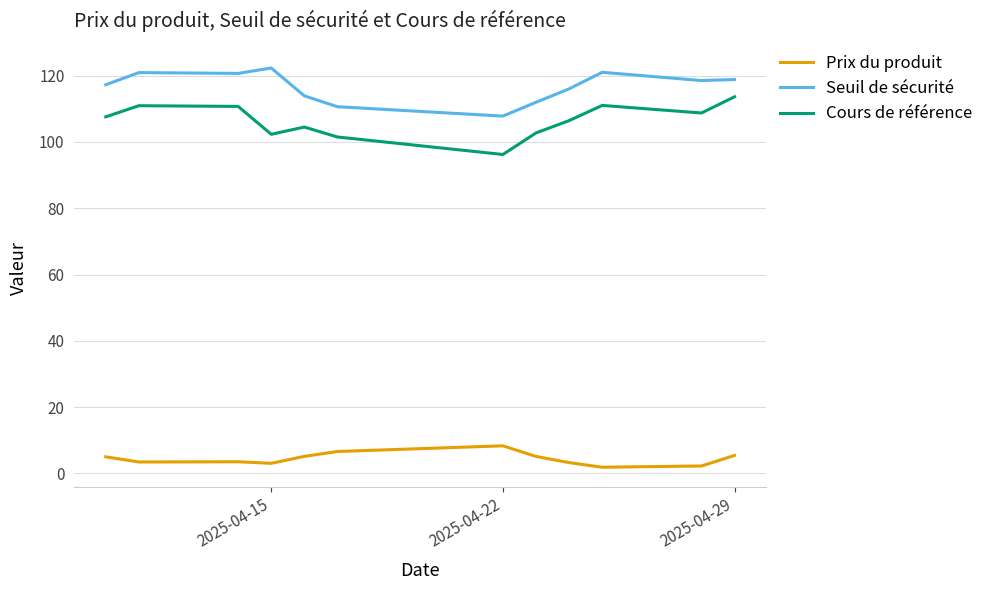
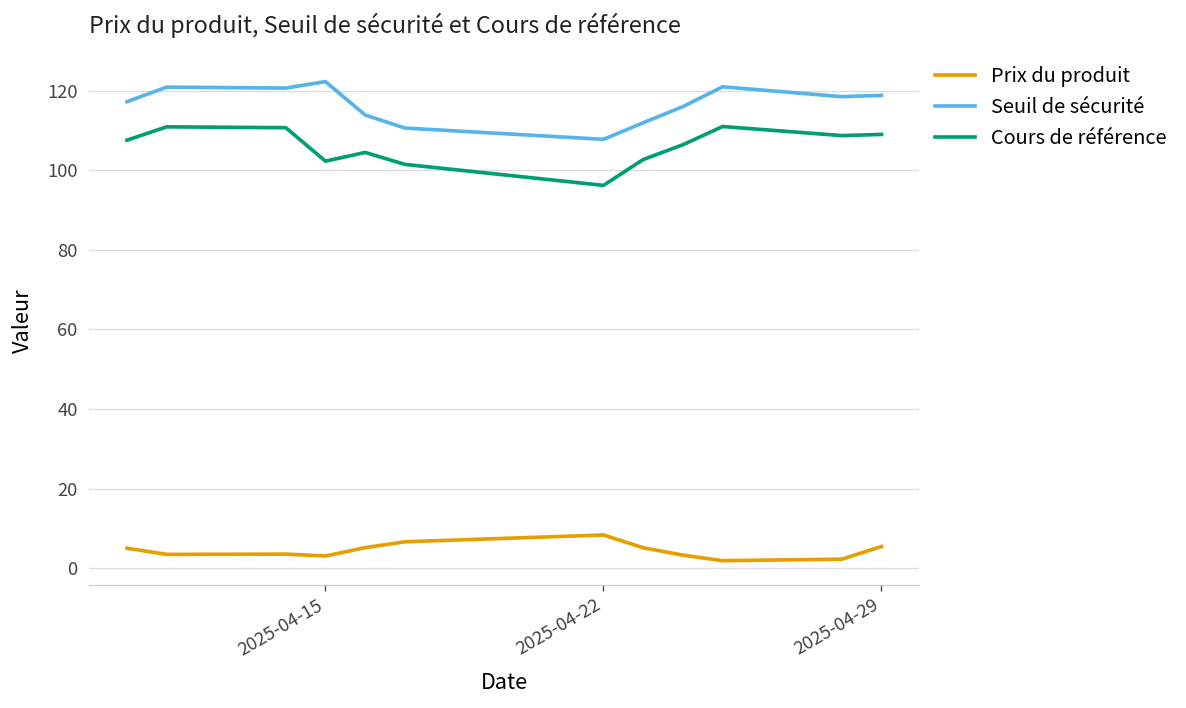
Cours de référence, 2025-04-29: 114 -> 109
